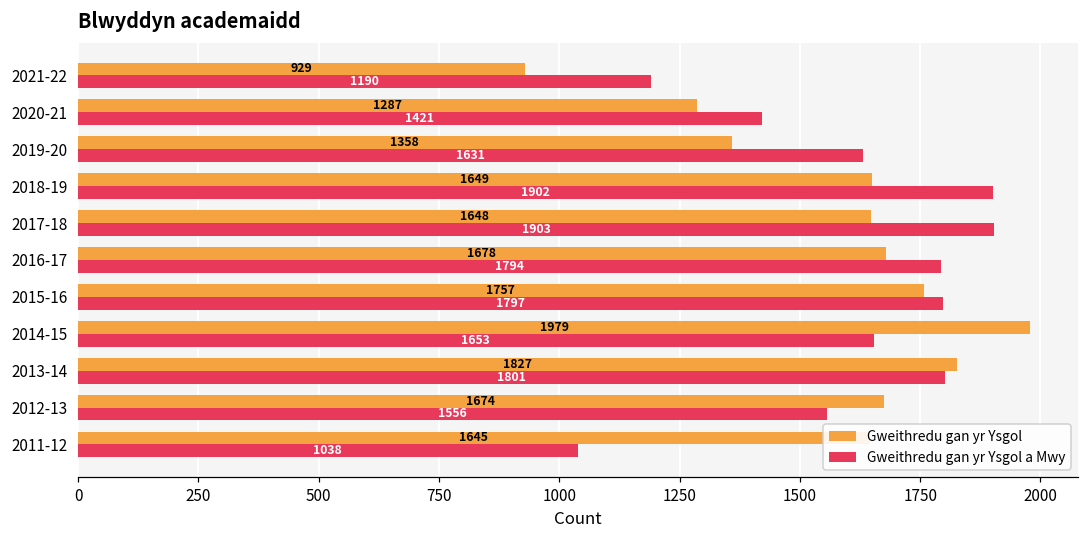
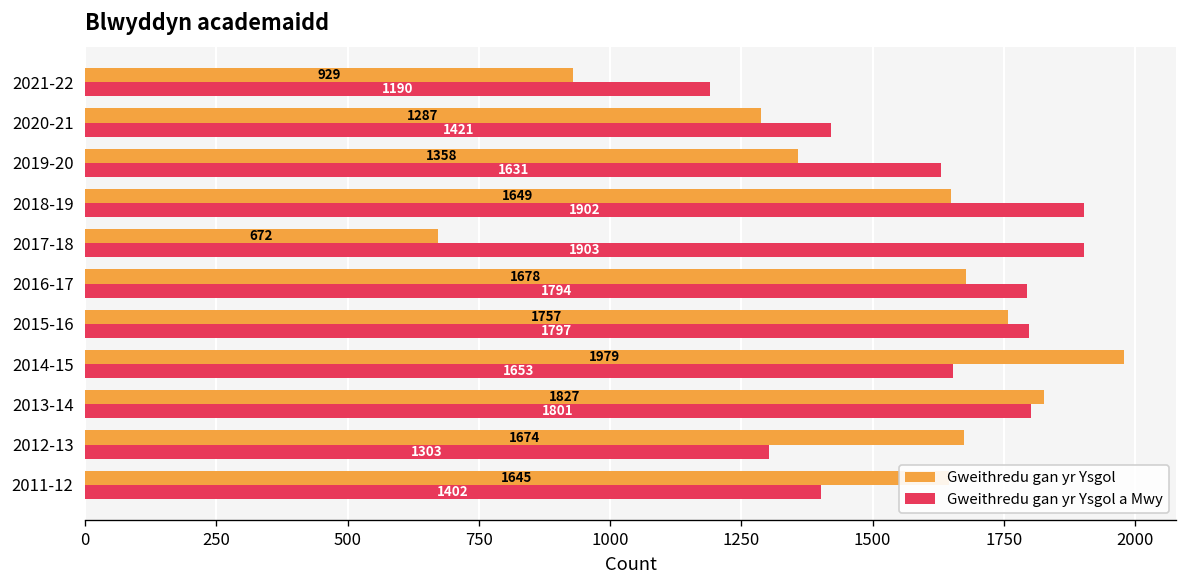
Gweithredu gan yr Ysgol, 2017-18: 1648 -> 672
Gweithredu gan yr Ysgol a Mwy, 2012-13: 1556 -> 1303
Gweithredu gan yr Ysgol a Mwy, 2011-12: 1038 -> 1402
